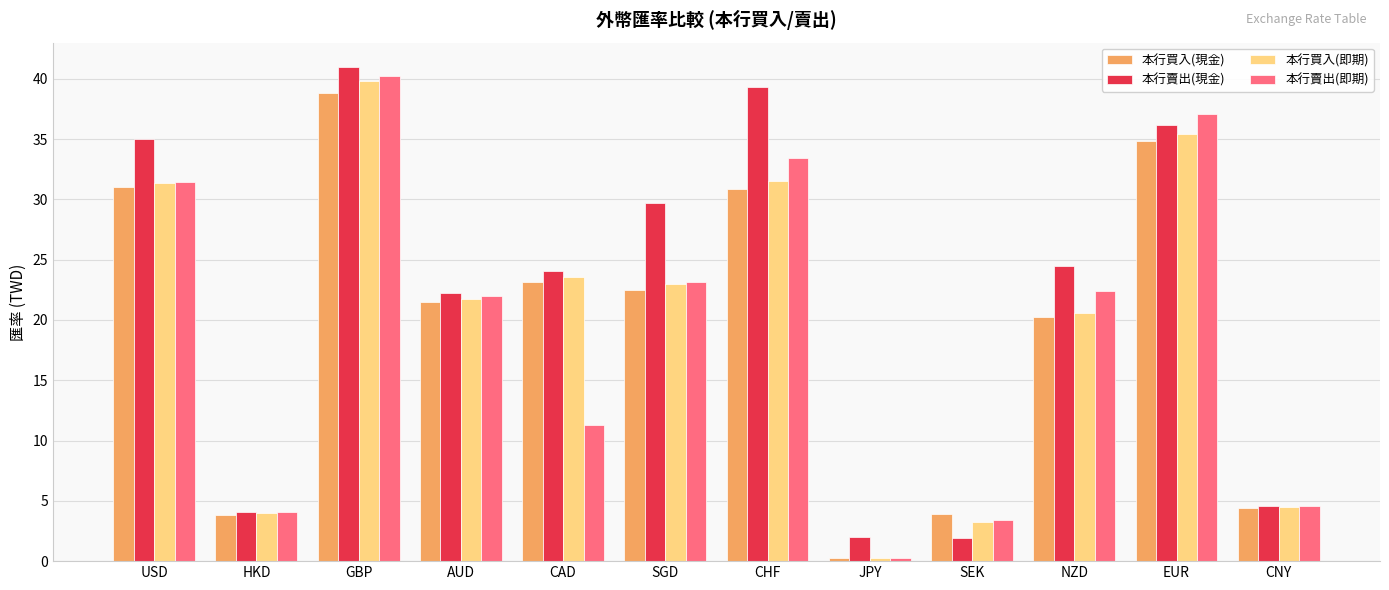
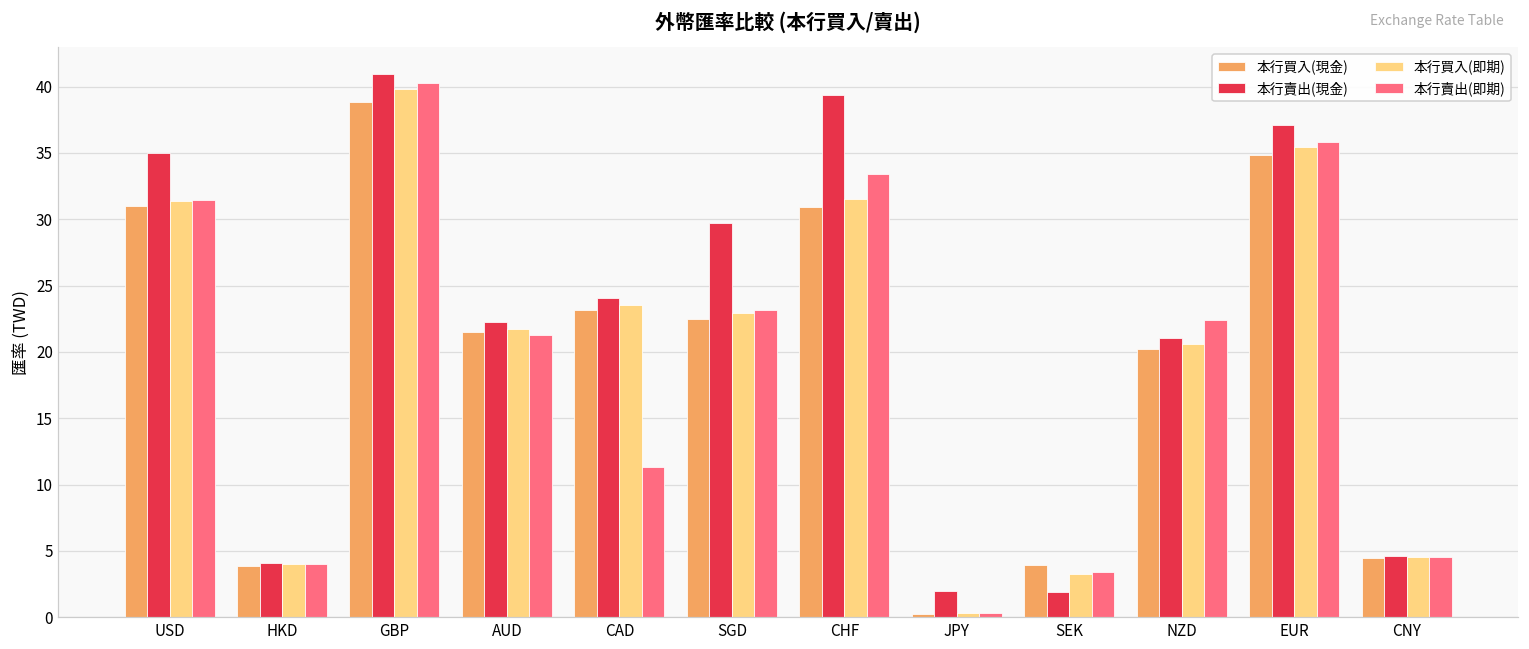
本行賣出(即期), AUD: 22.0 -> 21.3
本行賣出(現金), NZD: 24.5 -> 21.1
本行賣出(現金), EUR: 36.2 -> 37.1
本行賣出(即期), EUR: 37.1 -> 35.8
